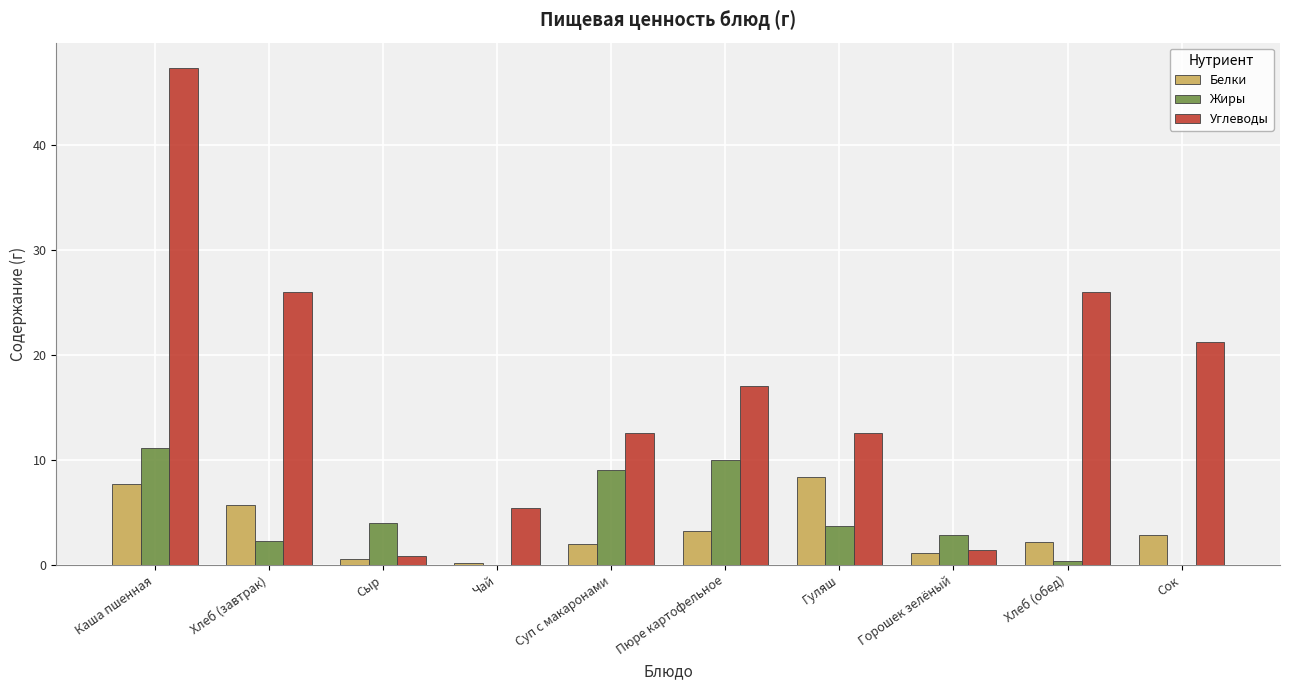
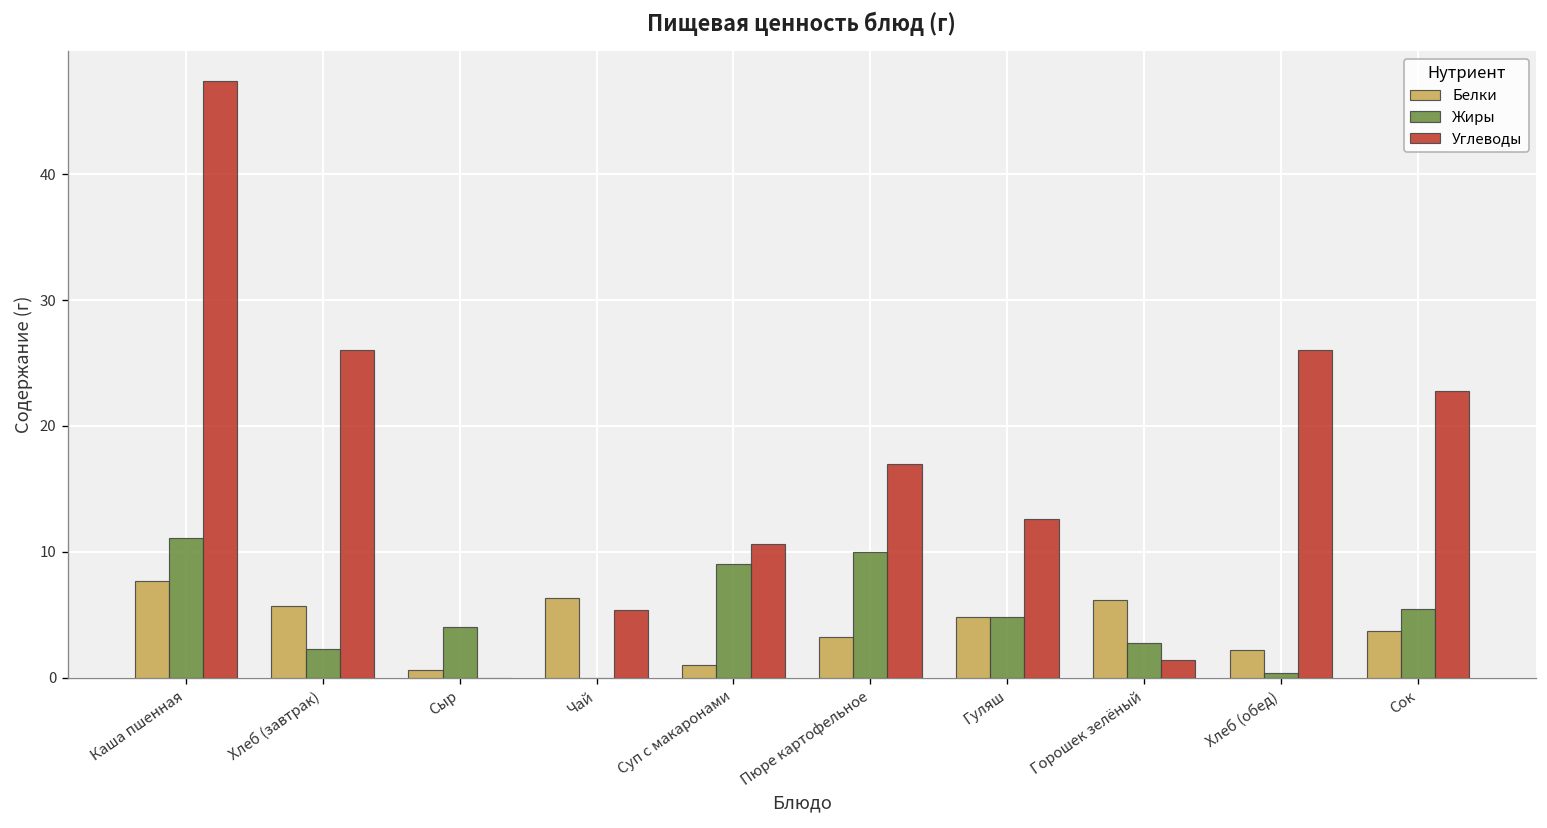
Углеводы, Сыр: 0.8 -> 0.0
Белки, Чай: 0.2 -> 6.3
Белки, Суп с макаронами: 2 -> 1
Углеводы, Суп с макаронами: 12.6 -> 10.6
Белки, Гуляш: 8.4 -> 4.8
Жиры, Гуляш: 3.7 -> 4.8
Белки, Горошек зелёный: 1.1 -> 6.2
Белки, Сок: 2.8 -> 3.7
Жиры, Сок: 0.0 -> 5.5
Углеводы, Сок: 21.2 -> 22.8
